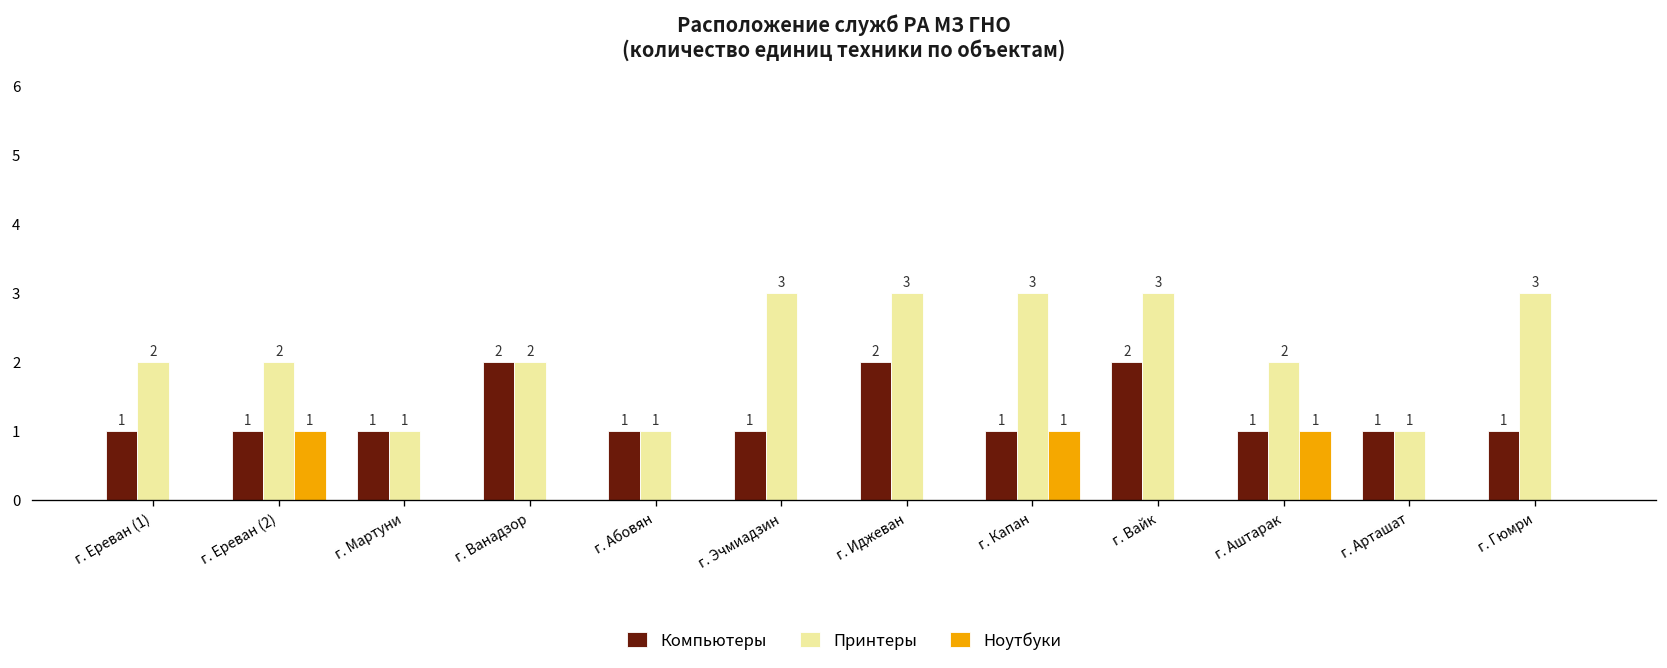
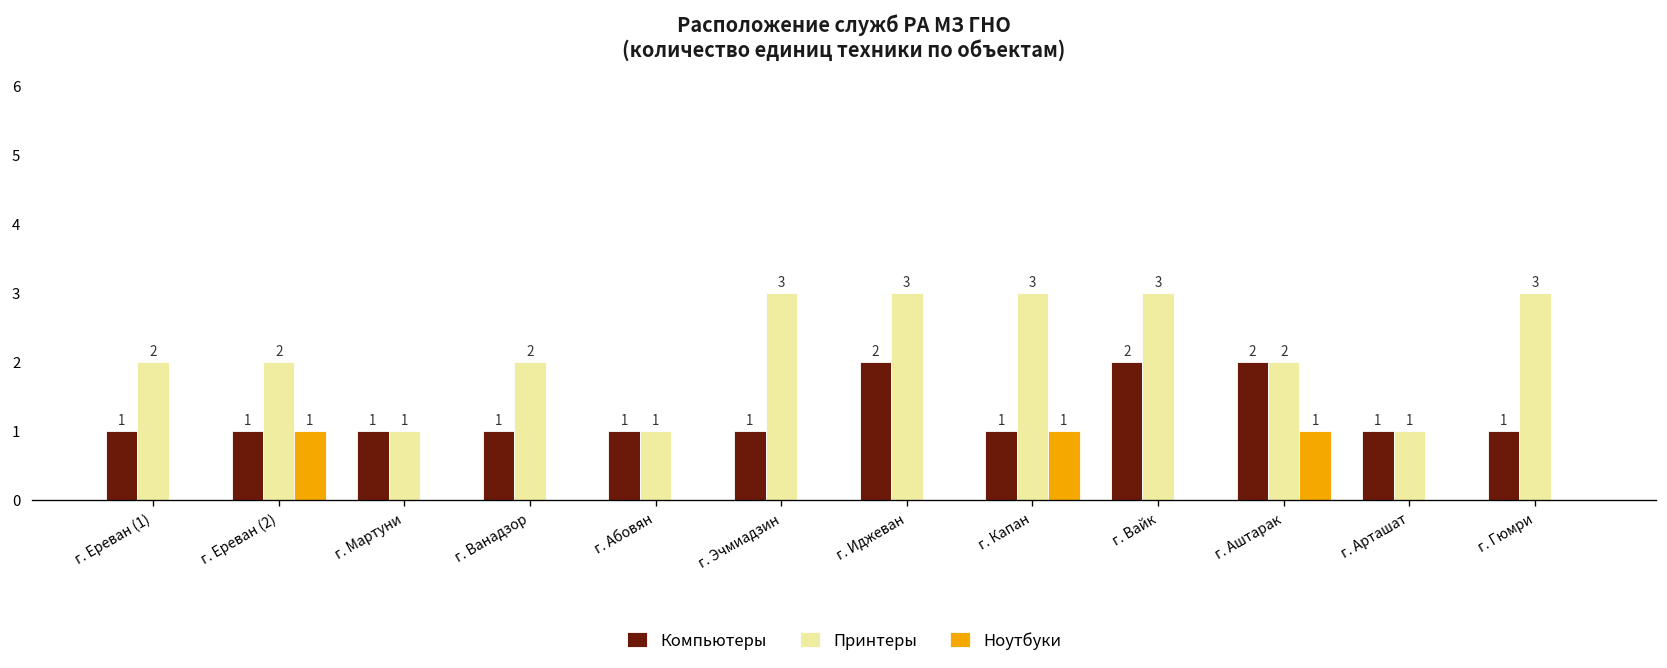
Компьютеры, г. Ванадзор: 2 -> 1
Компьютеры, г. Аштарак: 1 -> 2
